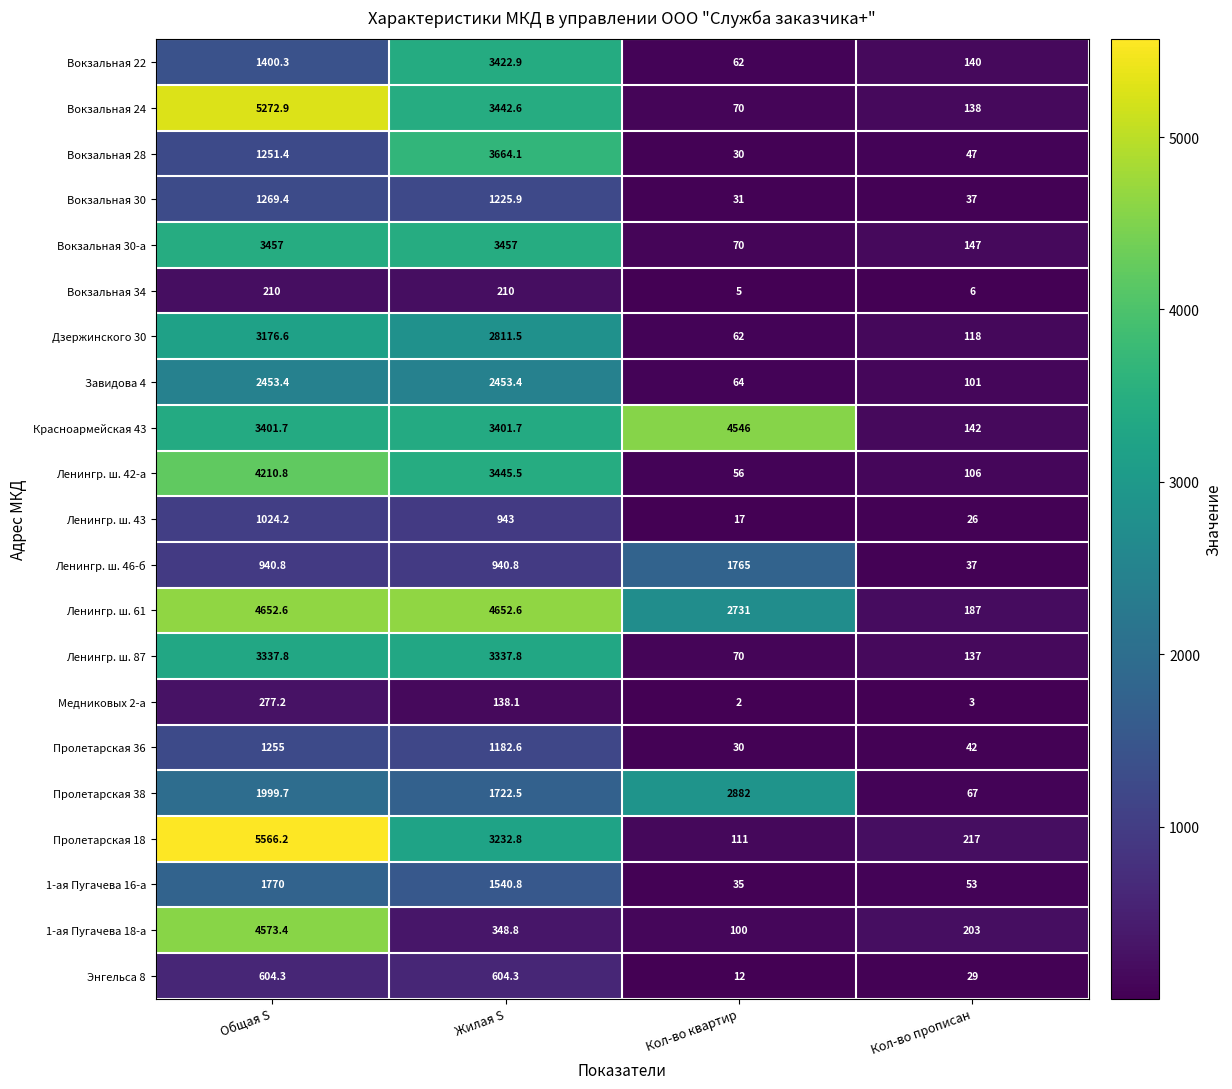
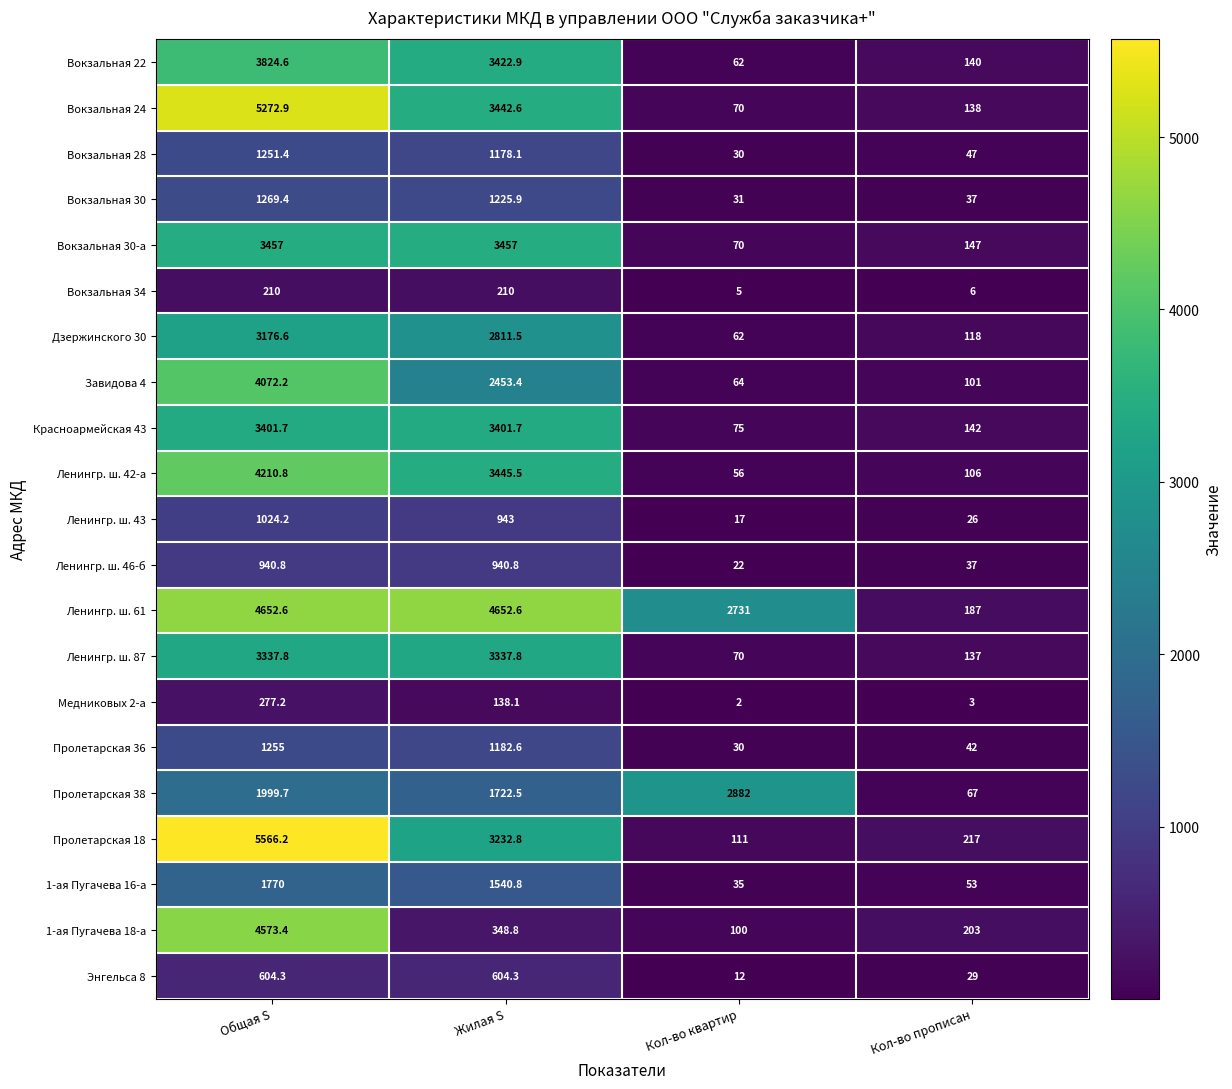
Вокзальная 22, Общая S: 1400.3 -> 3824.6
Вокзальная 28, Жилая S: 3664.1 -> 1178.1
Завидова 4, Общая S: 2453.4 -> 4072.2
Красноармейская 43, Кол-во квартир: 4546 -> 75
Ленингр. ш. 46-б, Кол-во квартир: 1765 -> 22
